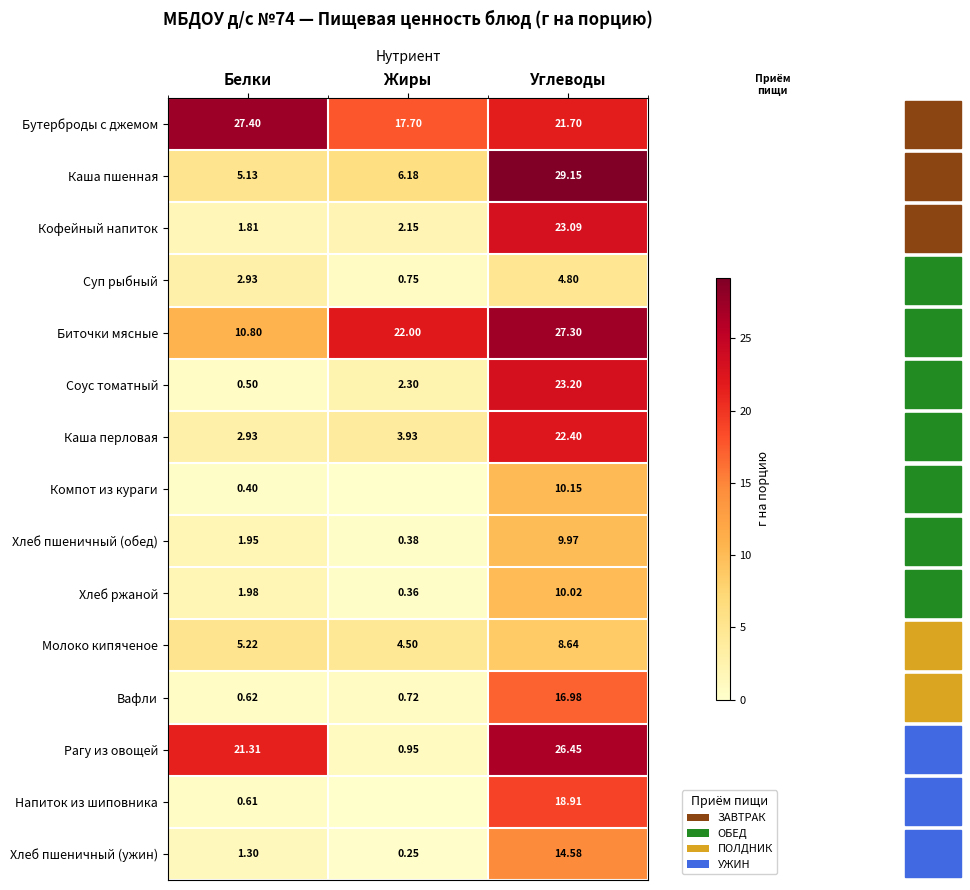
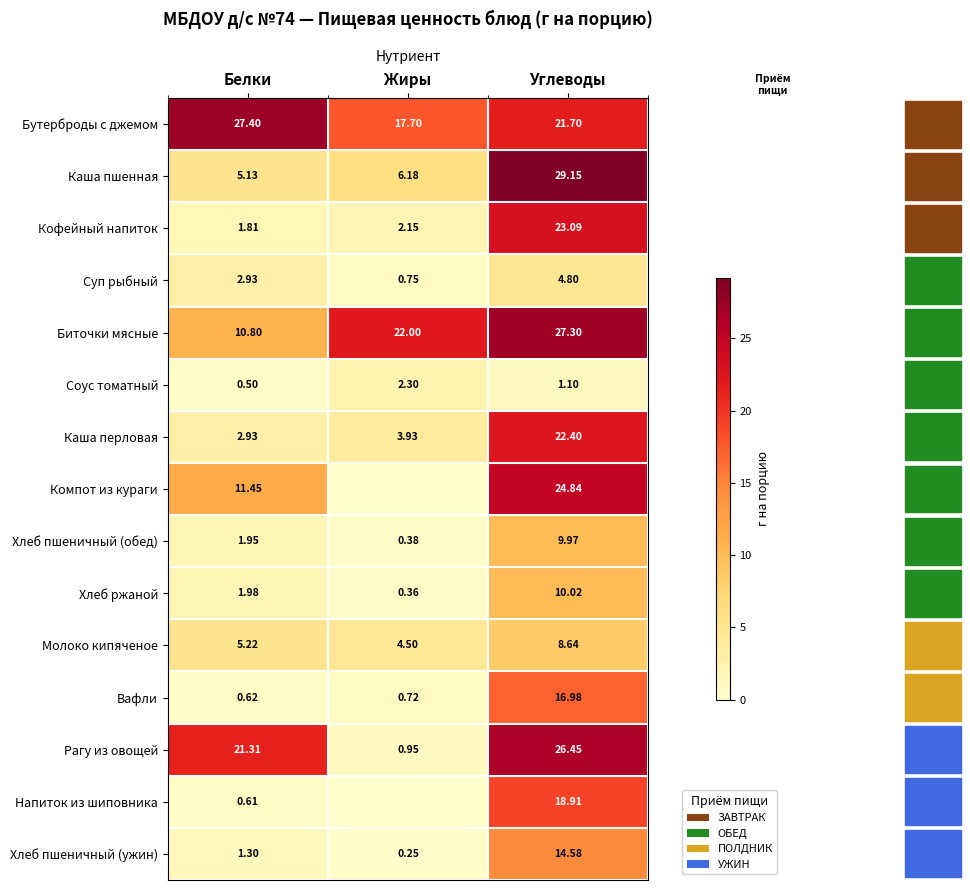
Соус томатный, Углеводы: 23.20 -> 1.10
Компот из кураги, Белки: 0.40 -> 11.45
Компот из кураги, Углеводы: 10.15 -> 24.84
